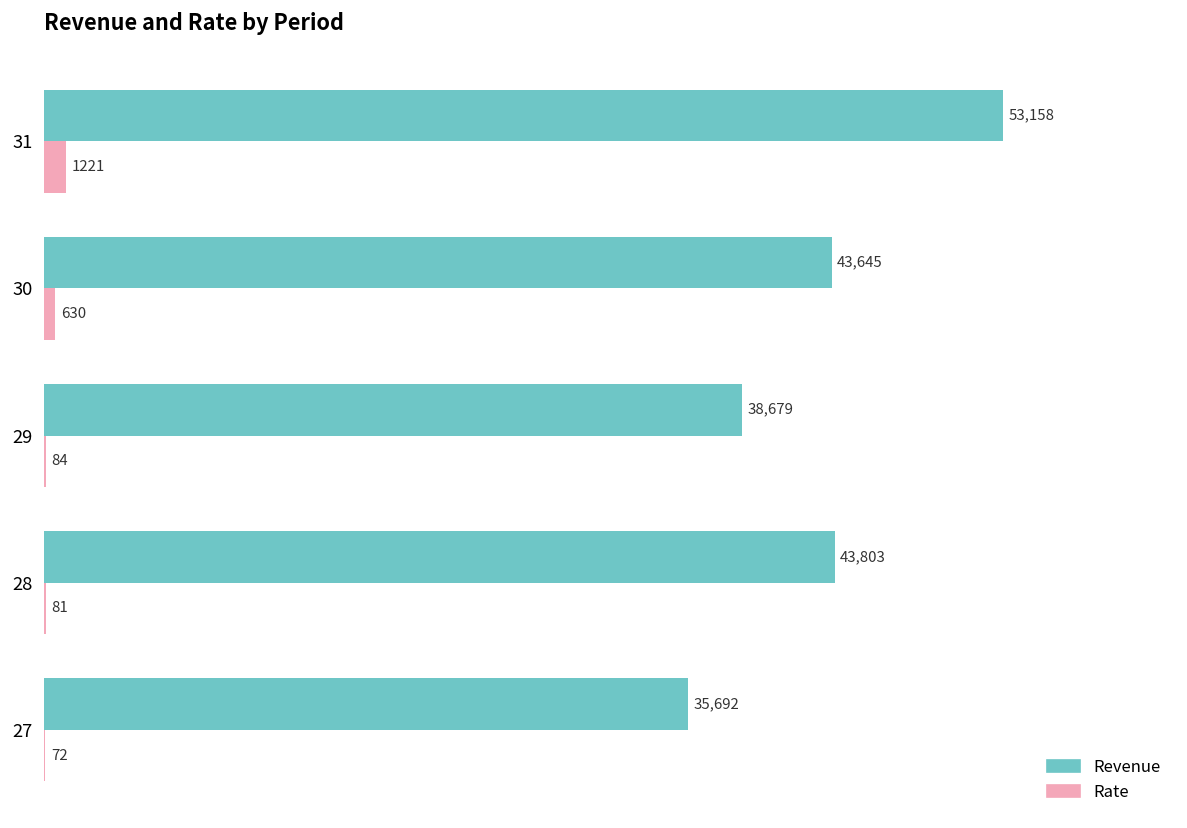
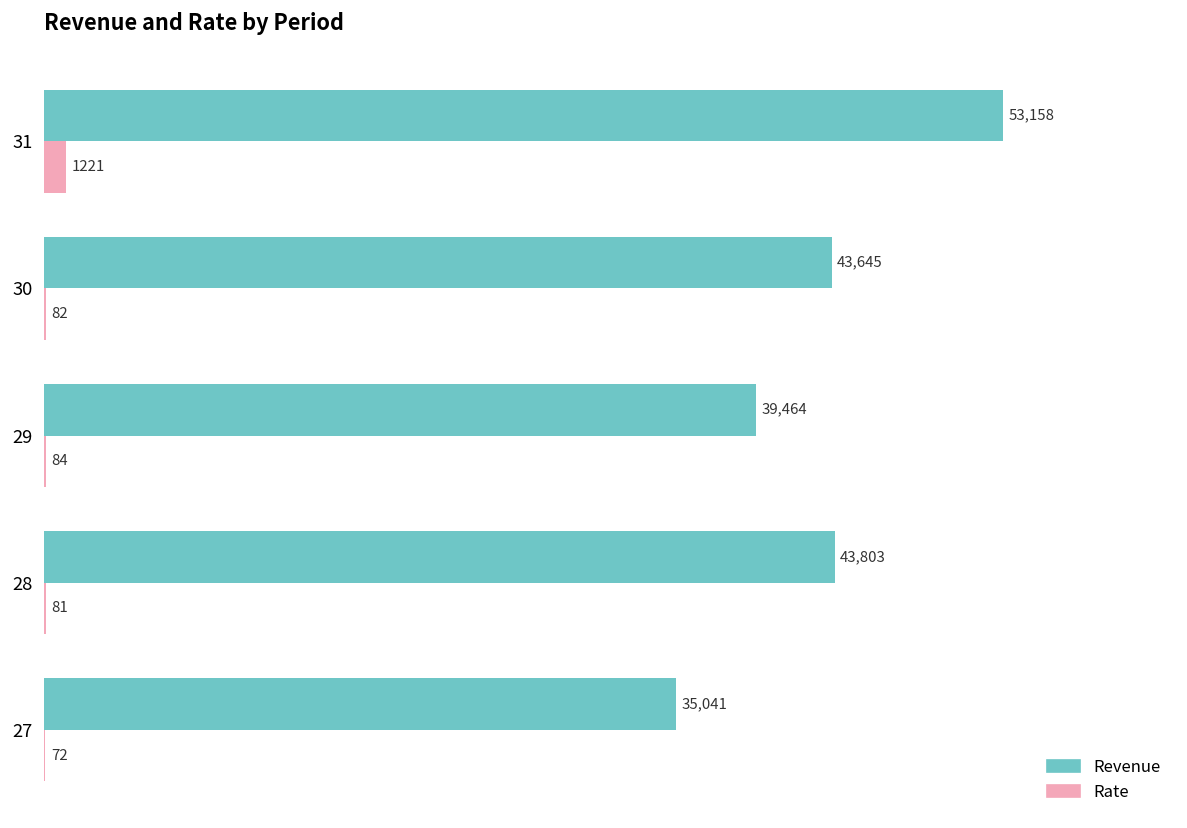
Rate, 30: 630 -> 82
Revenue, 29: 38,679 -> 39,464
Revenue, 27: 35,692 -> 35,041
